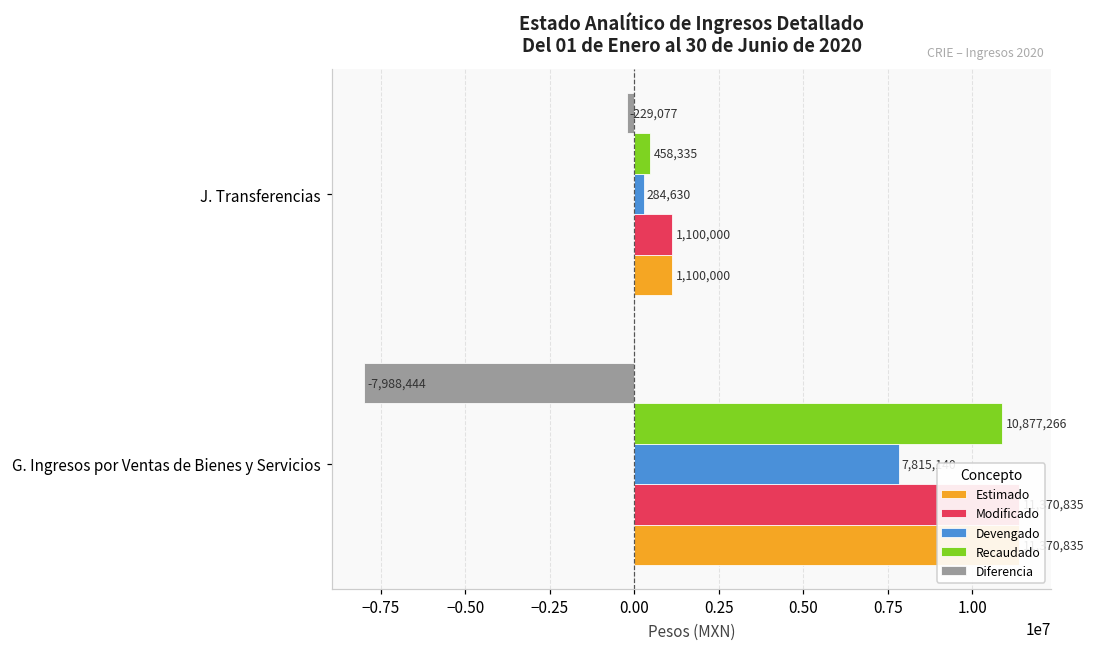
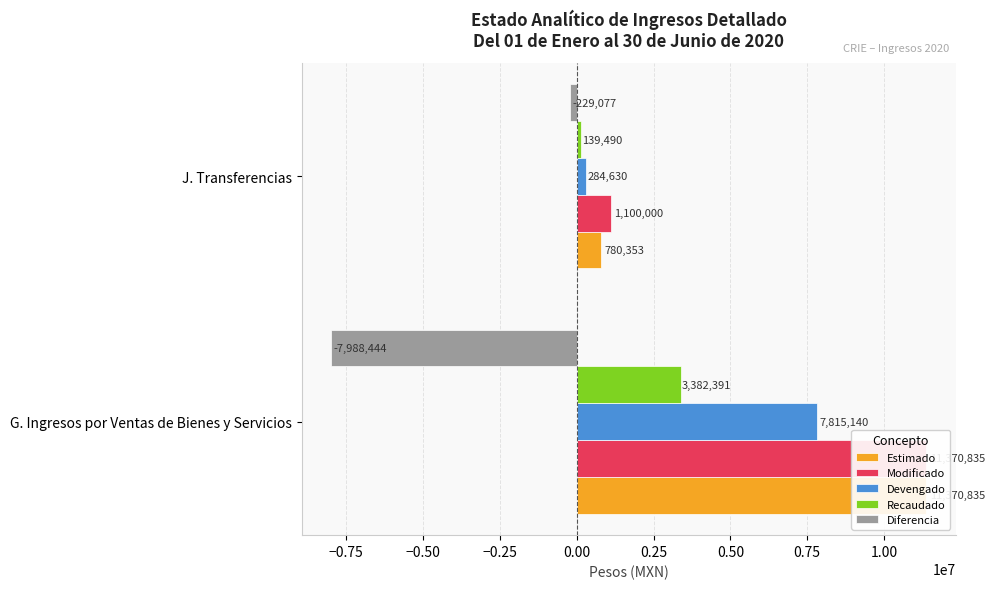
Recaudado, J. Transferencias: 458,335 -> 139,490
Estimado, J. Transferencias: 1,100,000 -> 780,353
Recaudado, G. Ingresos por Ventas de Bienes y Servicios: 10,877,266 -> 3,382,391
